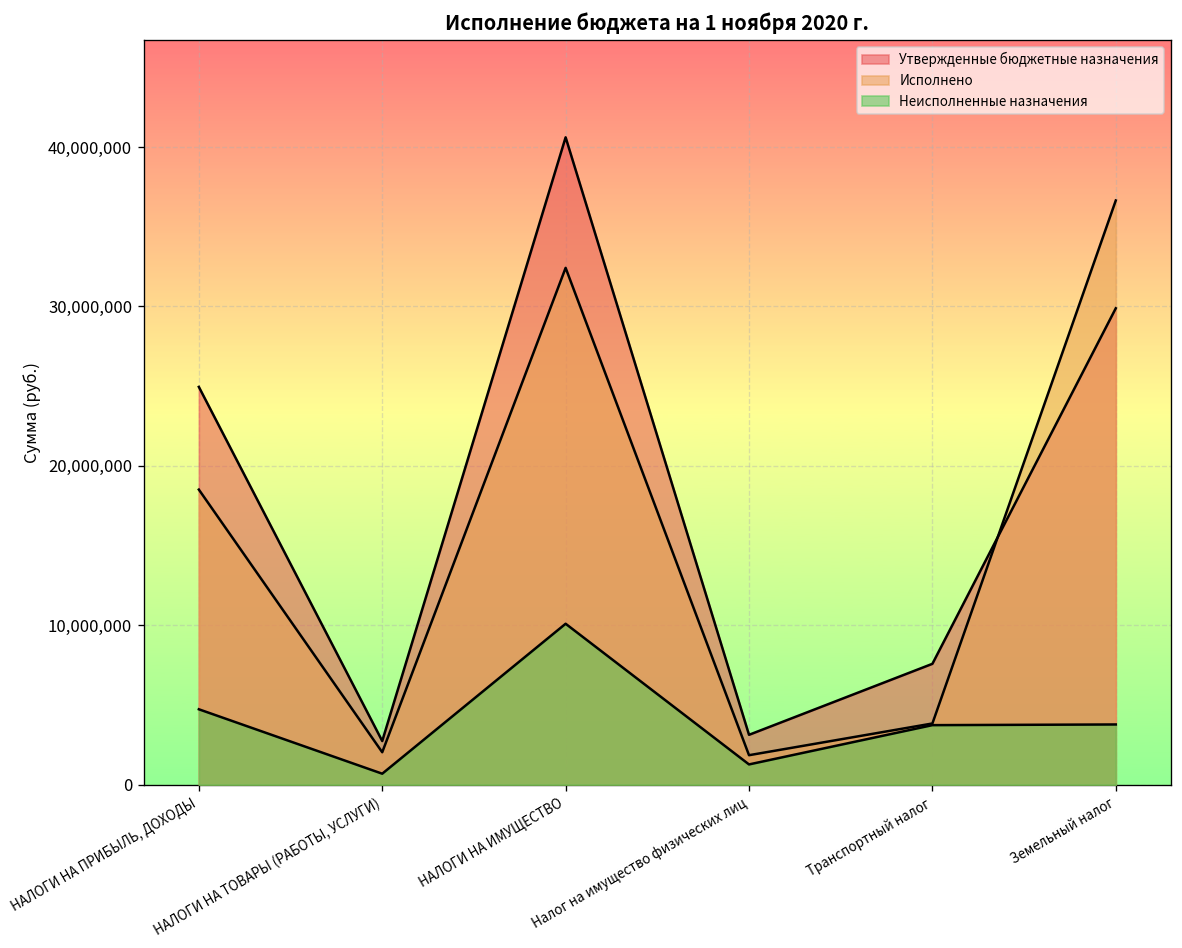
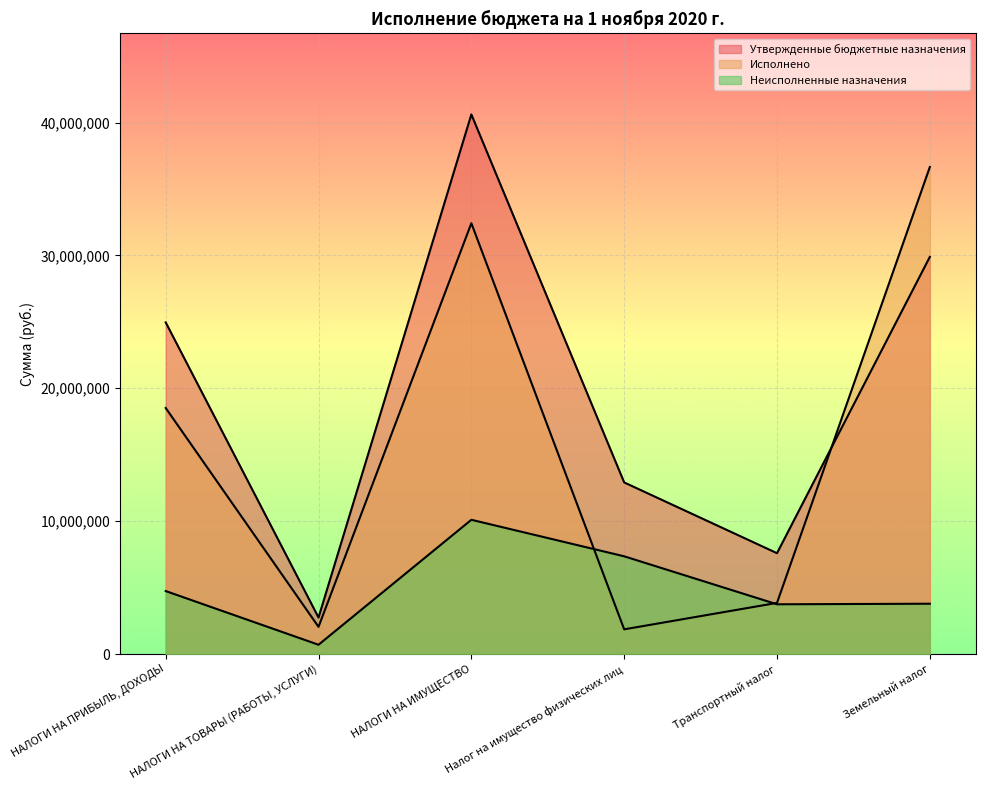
Утвержденные бюджетные назначения, Налог на имущество физических лиц: 3,100,000 -> 12,900,000
Неисполненные назначения, Налог на имущество физических лиц: 1,300,000 -> 7,400,000
